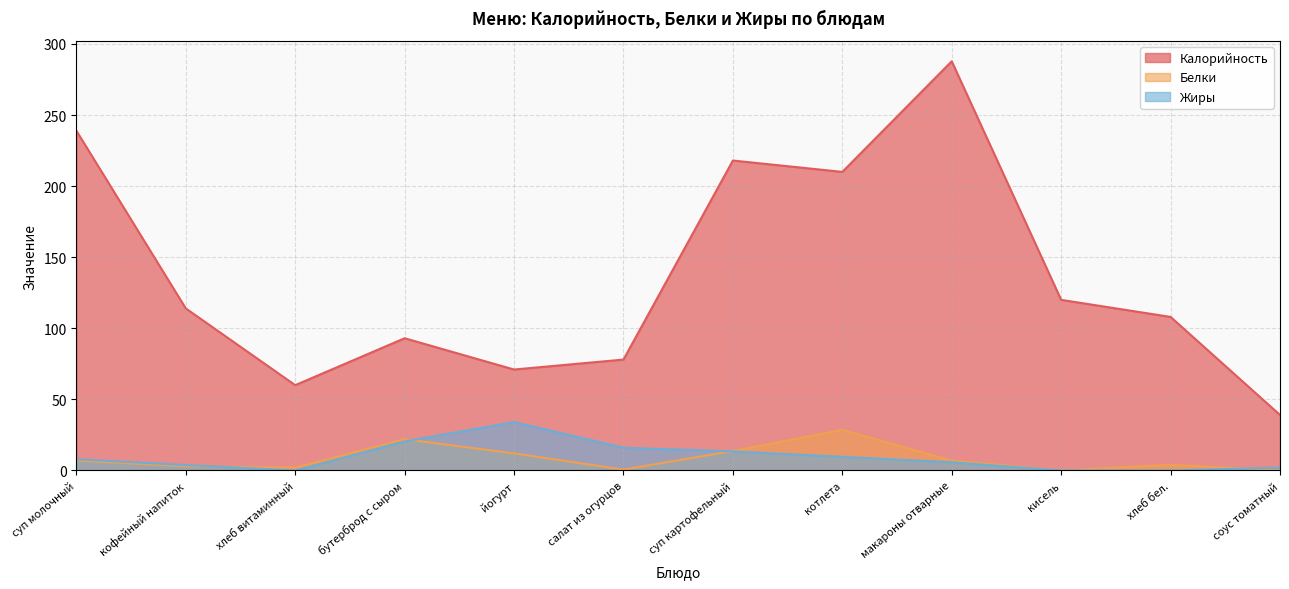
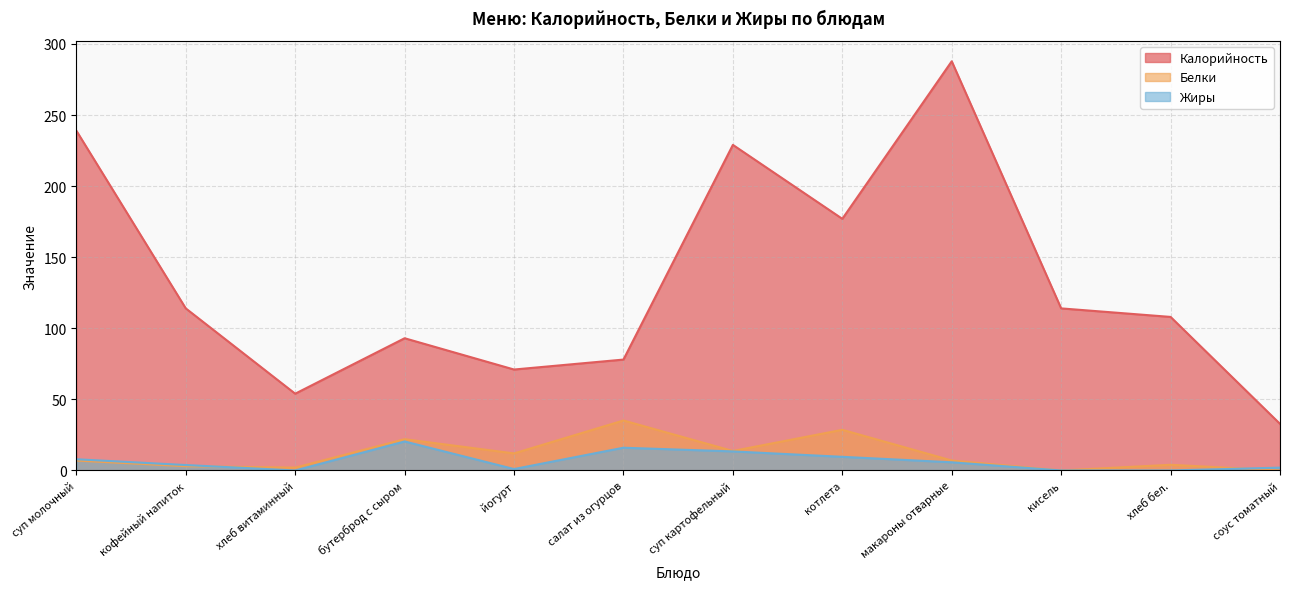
Калорийность, хлеб витаминный: 60 -> 54
Жиры, йогурт: 34 -> 1
Белки, салат из огурцов: 1 -> 35
Калорийность, суп картофельный: 218 -> 229
Калорийность, котлета: 210 -> 177
Калорийность, кисель: 120 -> 114
Калорийность, соус томатный: 39 -> 33
